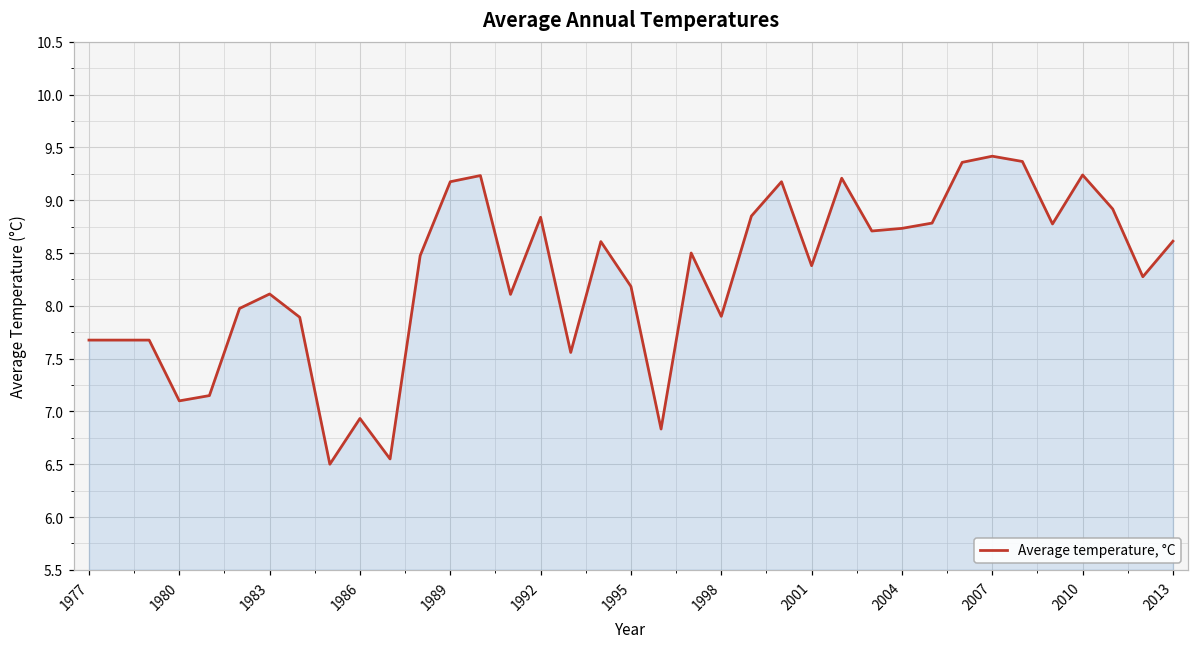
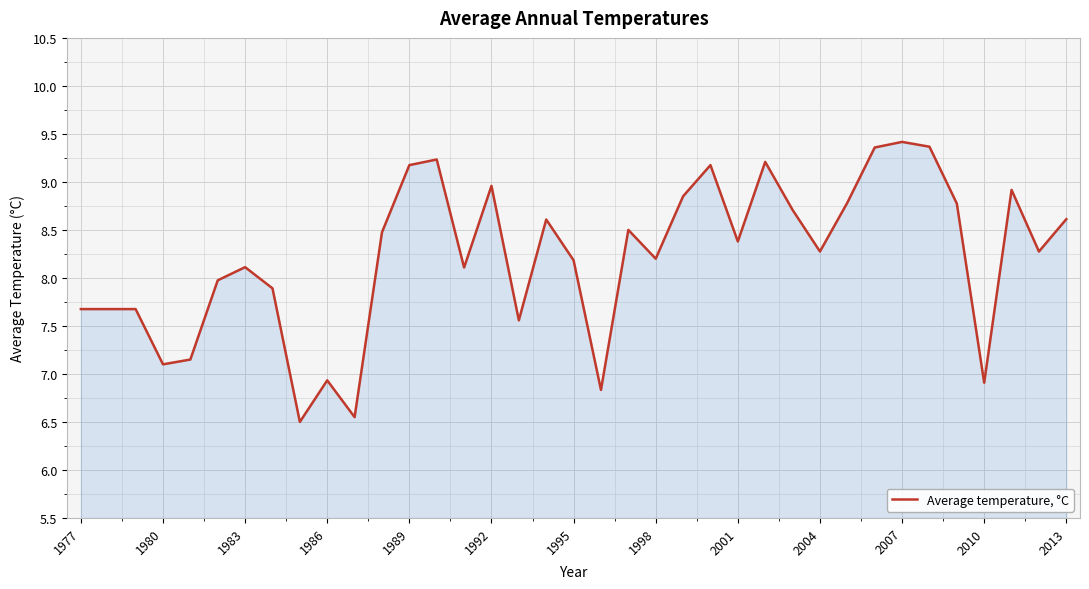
1992: 8.8 -> 9.0
1998: 7.9 -> 8.2
2004: 8.7 -> 8.3
2010: 9.2 -> 6.9
